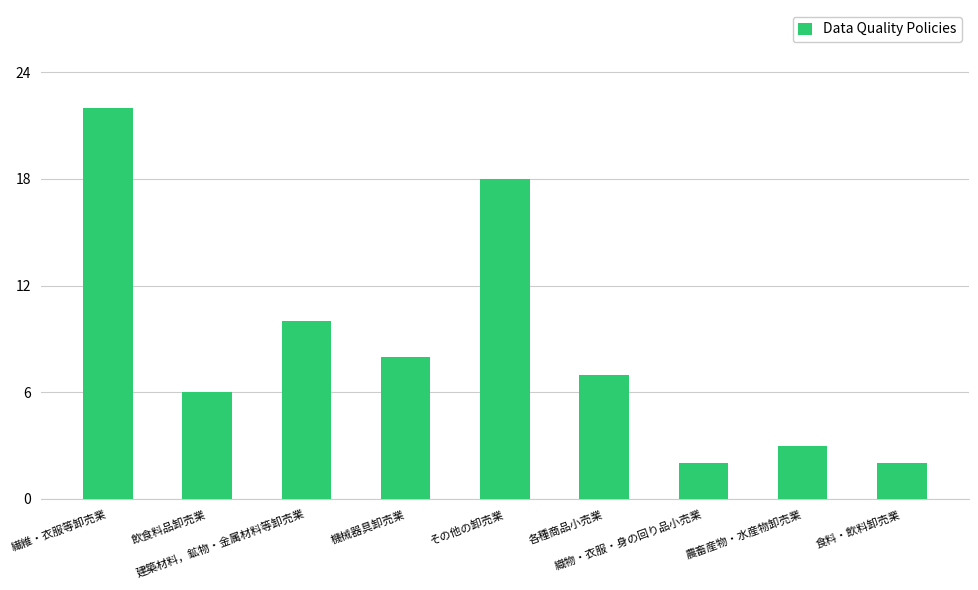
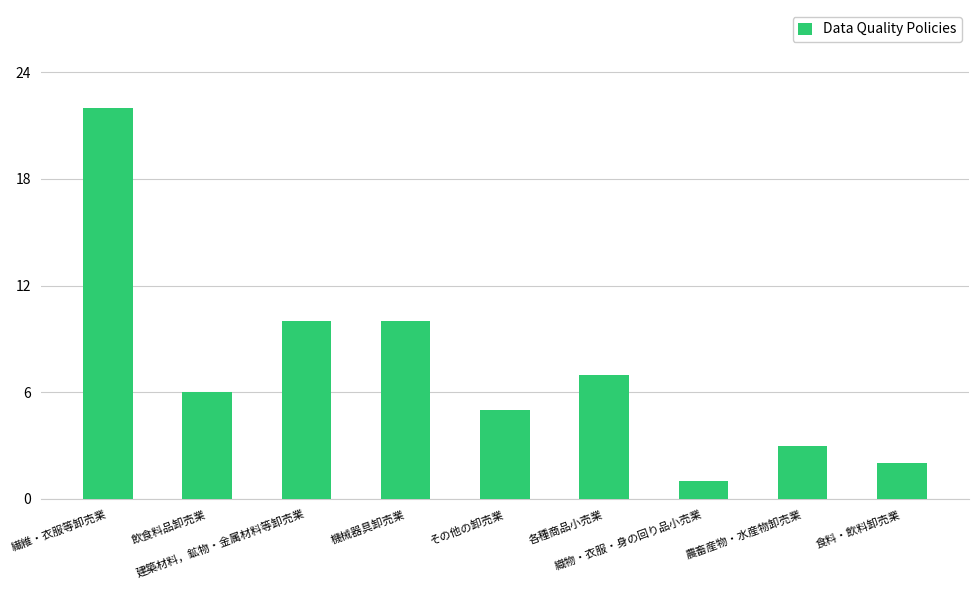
機械器具卸売業: 8 -> 10
その他の卸売業: 18 -> 5
織物・衣服・身の回り品小売業: 2 -> 1
